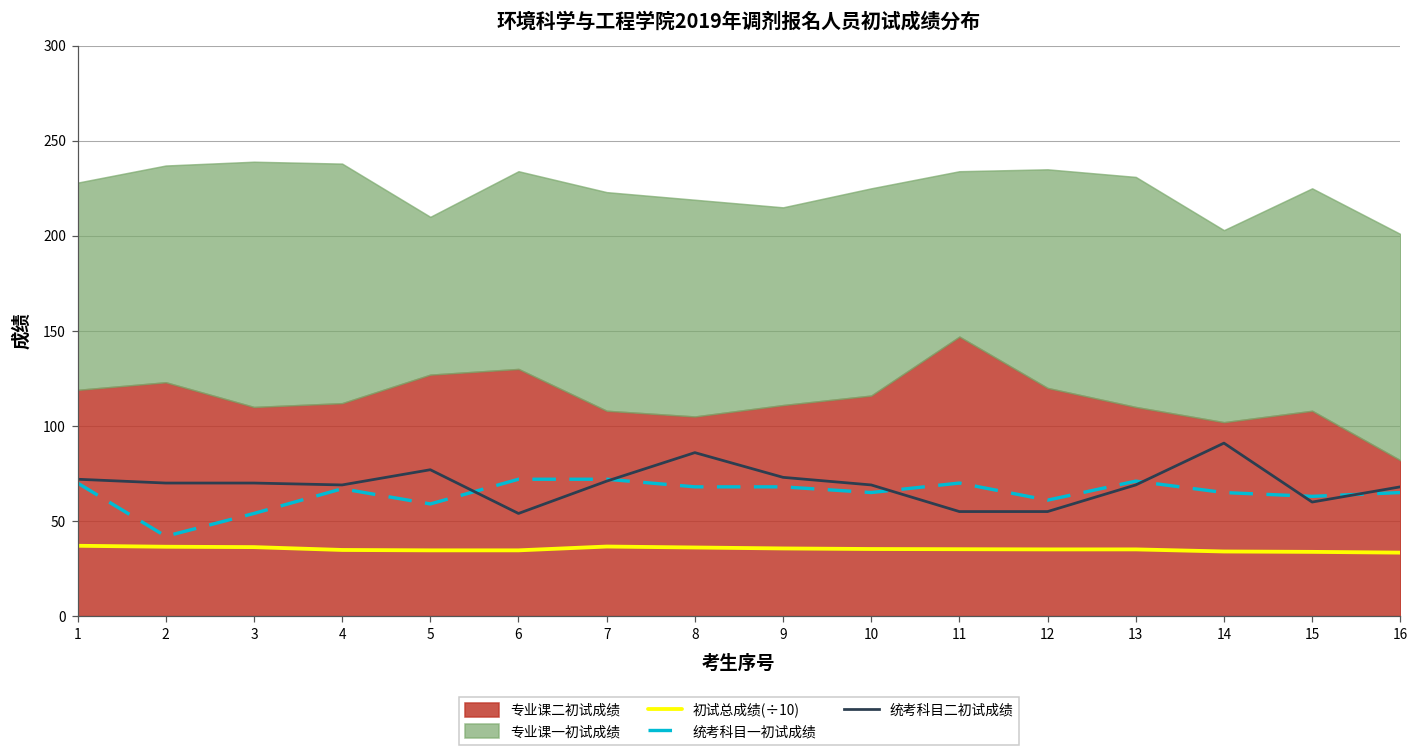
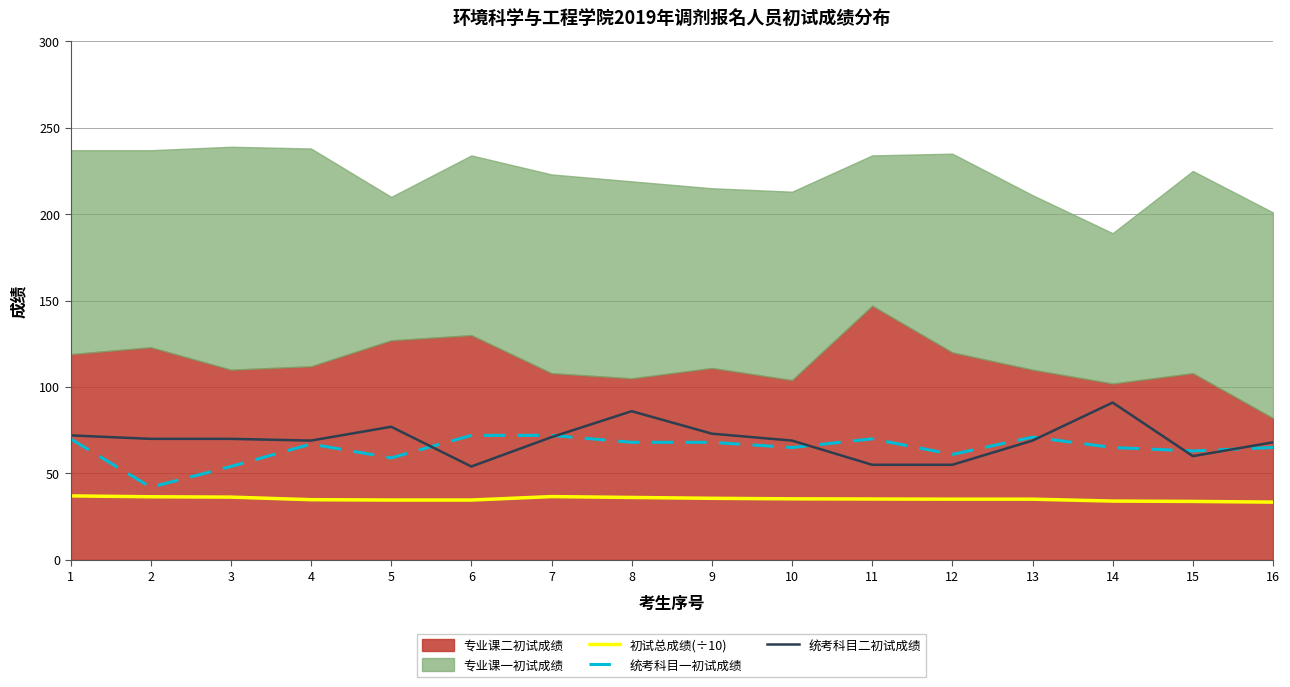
专业课一初试成绩, 1: 109 -> 118
专业课二初试成绩, 10: 116 -> 104
专业课一初试成绩, 13: 121 -> 101
专业课一初试成绩, 14: 101 -> 87
